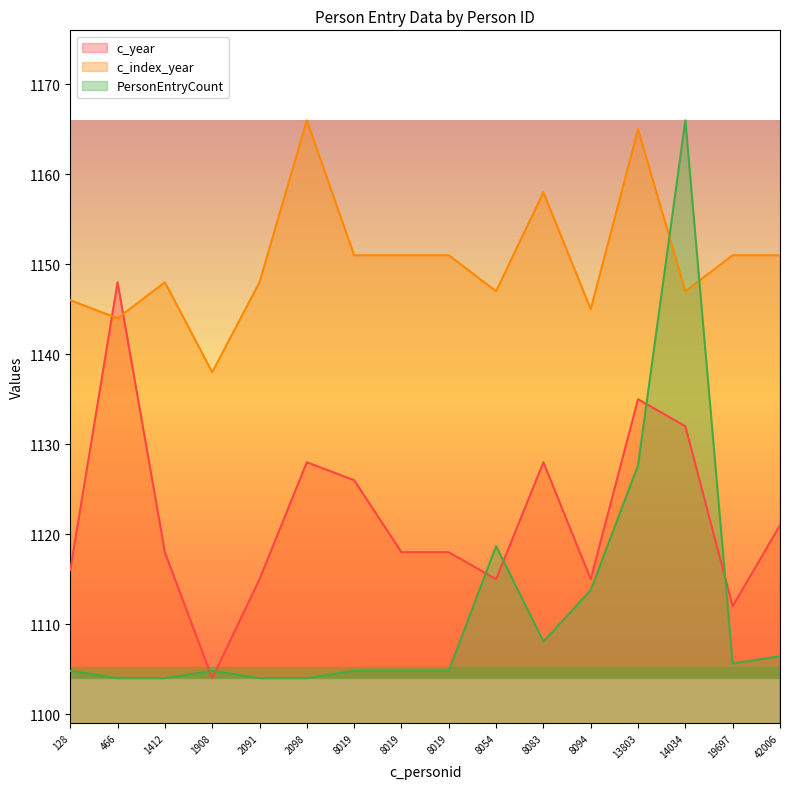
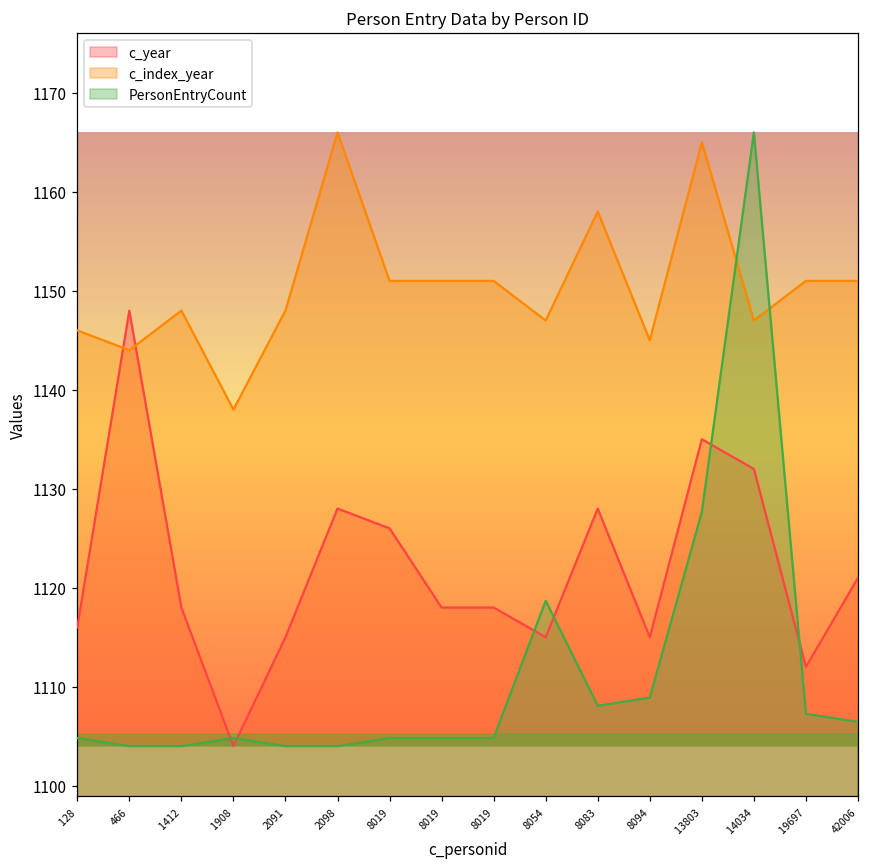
PersonEntryCount, 8094: 1114 -> 1109
PersonEntryCount, 19697: 1106 -> 1107
